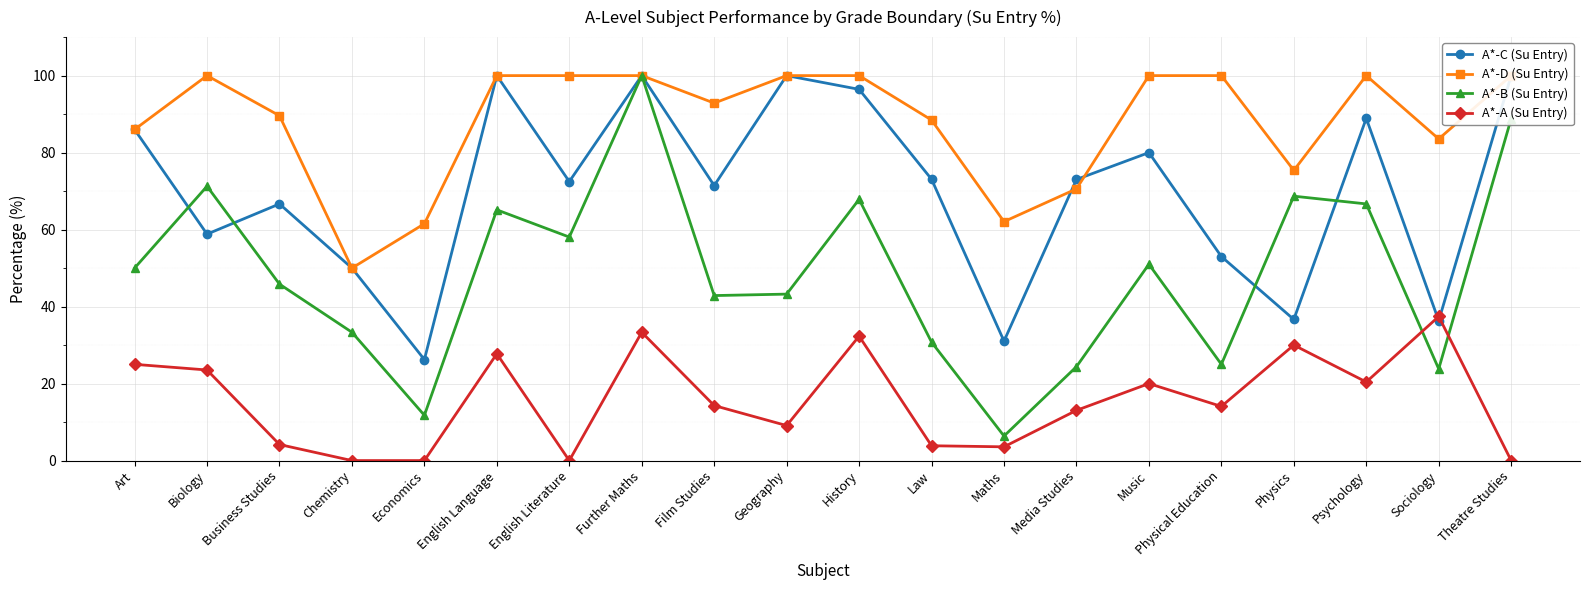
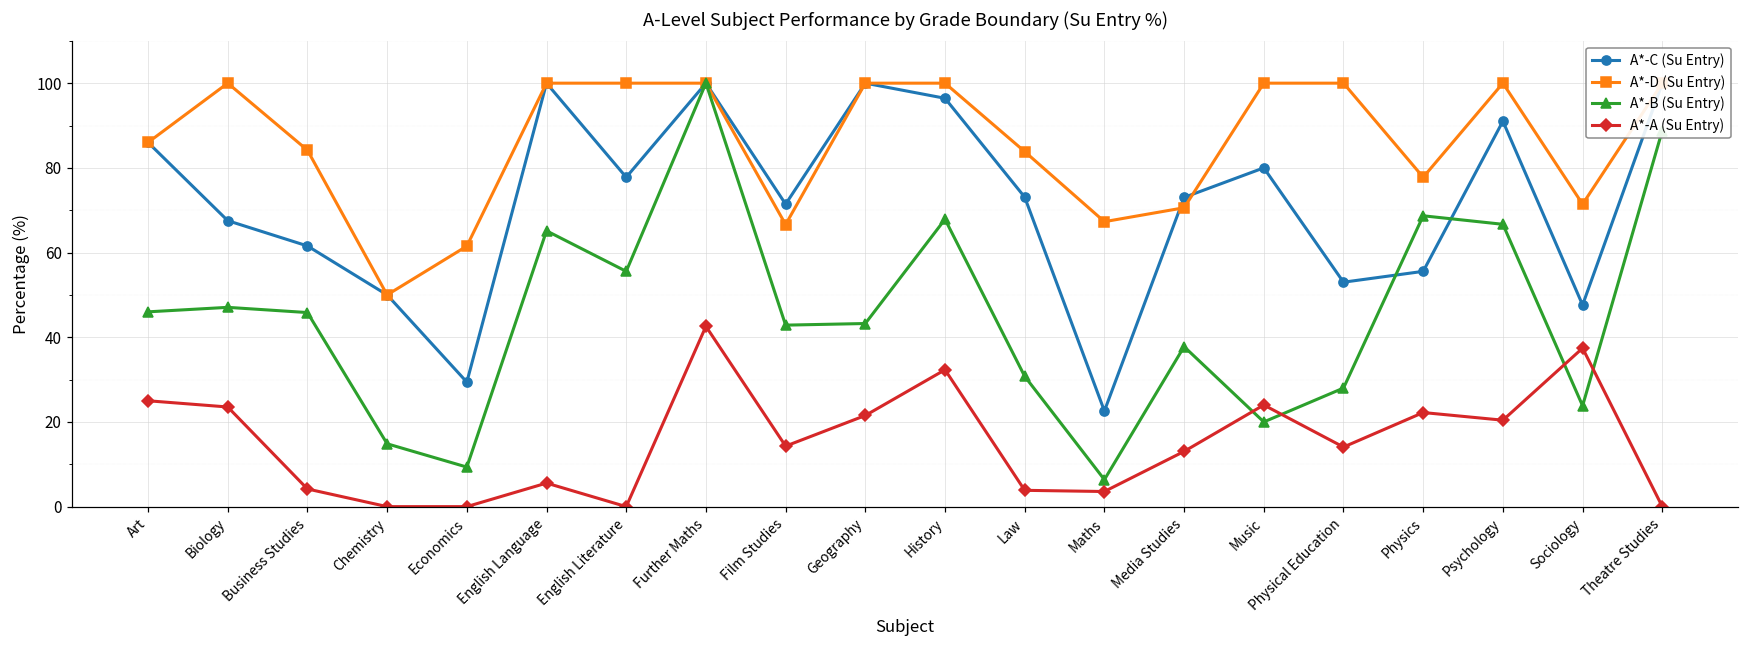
A*-B (Su Entry), Art: 50 -> 46
A*-C (Su Entry), Biology: 59 -> 68
A*-B (Su Entry), Biology: 71 -> 47
A*-C (Su Entry), Business Studies: 67 -> 62
A*-D (Su Entry), Business Studies: 90 -> 84
A*-B (Su Entry), Chemistry: 33 -> 15
A*-C (Su Entry), Economics: 26 -> 29
A*-B (Su Entry), Economics: 12 -> 9
A*-A (Su Entry), English Language: 28 -> 6
A*-C (Su Entry), English Literature: 72 -> 78
A*-B (Su Entry), English Literature: 58 -> 56
A*-A (Su Entry), Further Maths: 33 -> 43
A*-D (Su Entry), Film Studies: 93 -> 67
A*-A (Su Entry), Geography: 9 -> 22
A*-D (Su Entry), Law: 88 -> 84
A*-C (Su Entry), Maths: 31 -> 23
A*-D (Su Entry), Maths: 62 -> 67
A*-B (Su Entry), Media Studies: 24 -> 38
A*-B (Su Entry), Music: 51 -> 20
A*-A (Su Entry), Music: 20 -> 24
A*-B (Su Entry), Physical Education: 25 -> 28
A*-C (Su Entry), Physics: 37 -> 56
A*-D (Su Entry), Physics: 75 -> 78
A*-A (Su Entry), Physics: 30 -> 22
A*-C (Su Entry), Psychology: 89 -> 91
A*-C (Su Entry), Sociology: 36 -> 48
A*-D (Su Entry), Sociology: 84 -> 71
